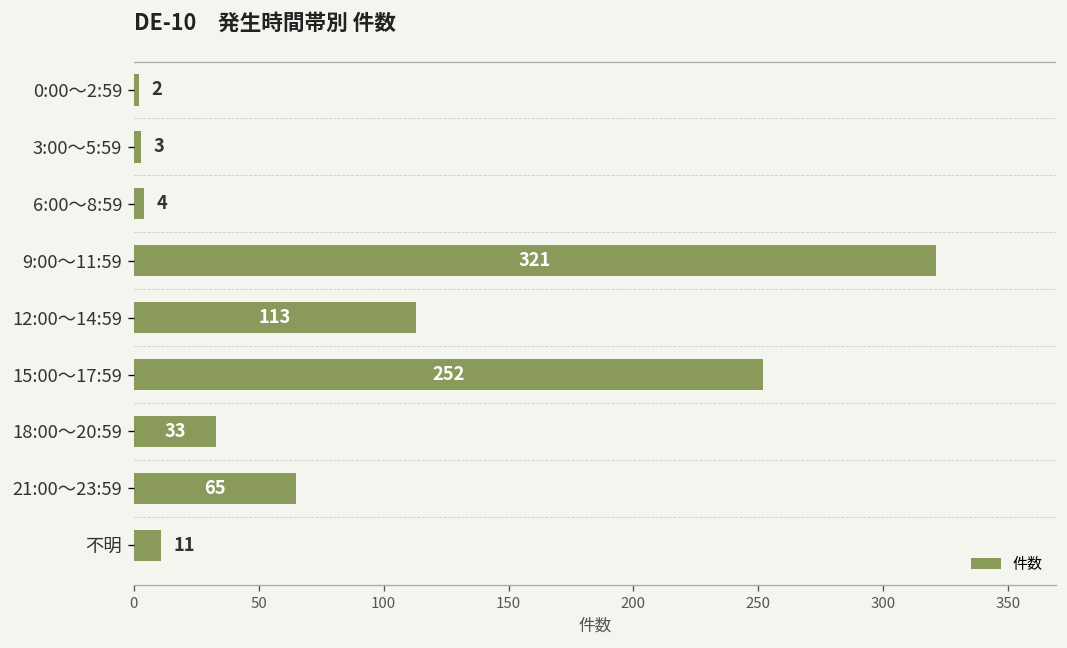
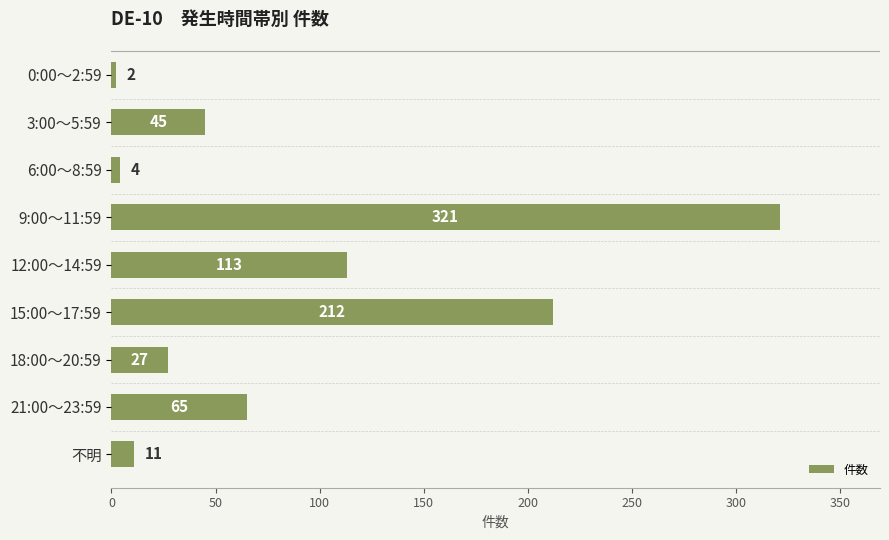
3:00～5:59: 3 -> 45
15:00～17:59: 252 -> 212
18:00～20:59: 33 -> 27
